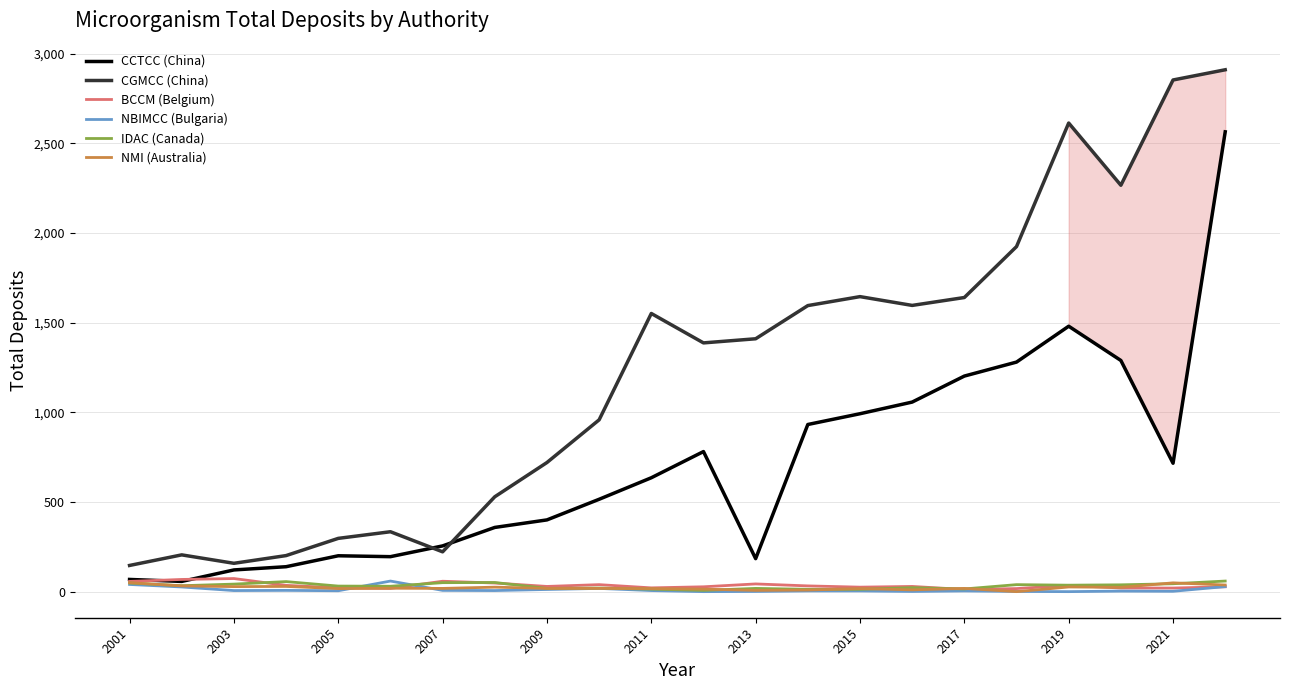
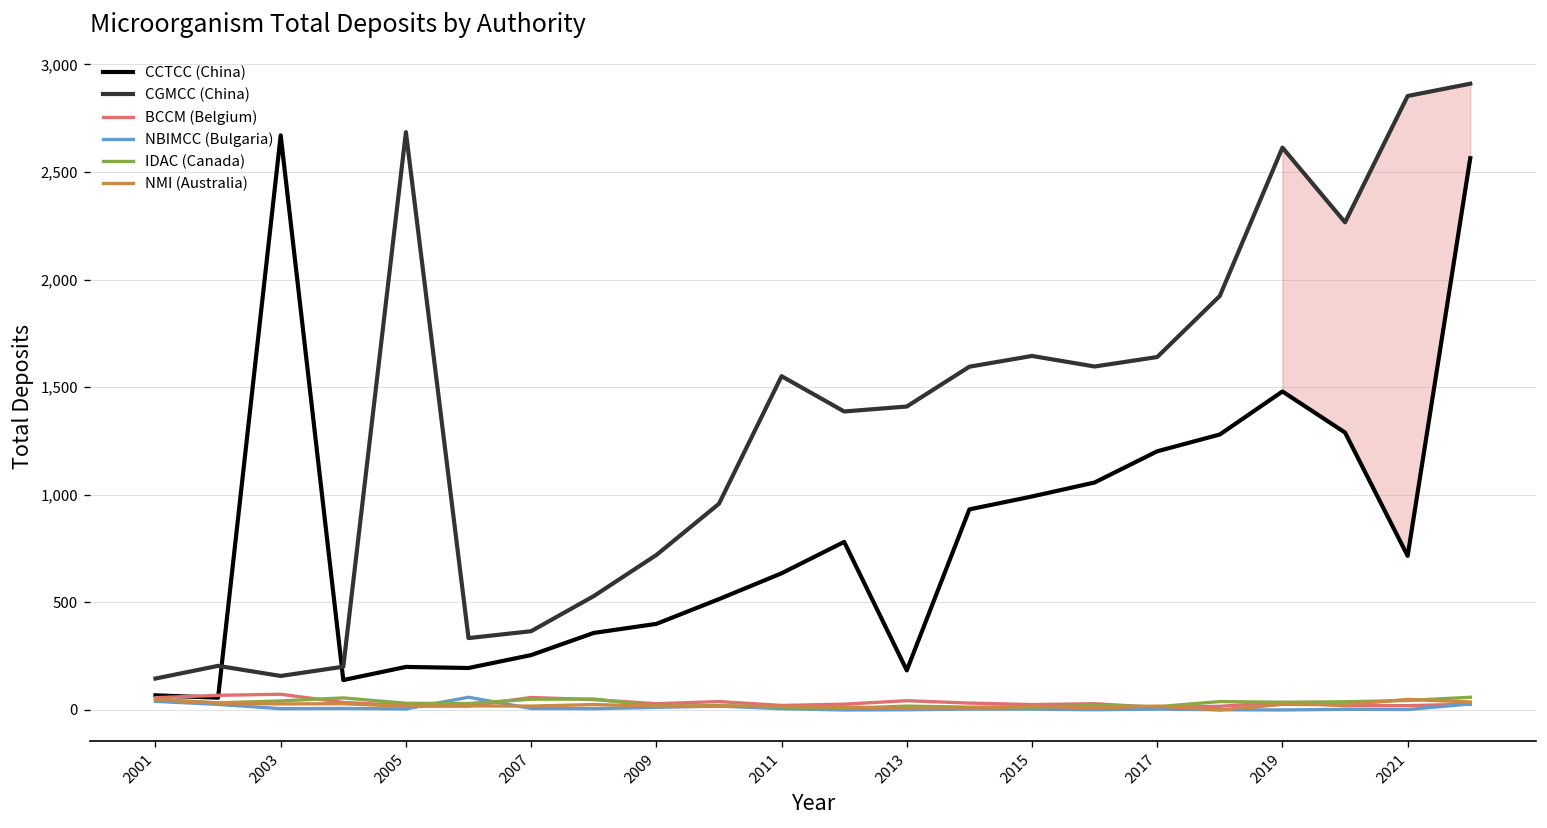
CCTCC (China), 2003: 120 -> 2,670
CGMCC (China), 2005: 300 -> 2,690
CGMCC (China), 2007: 220 -> 370
